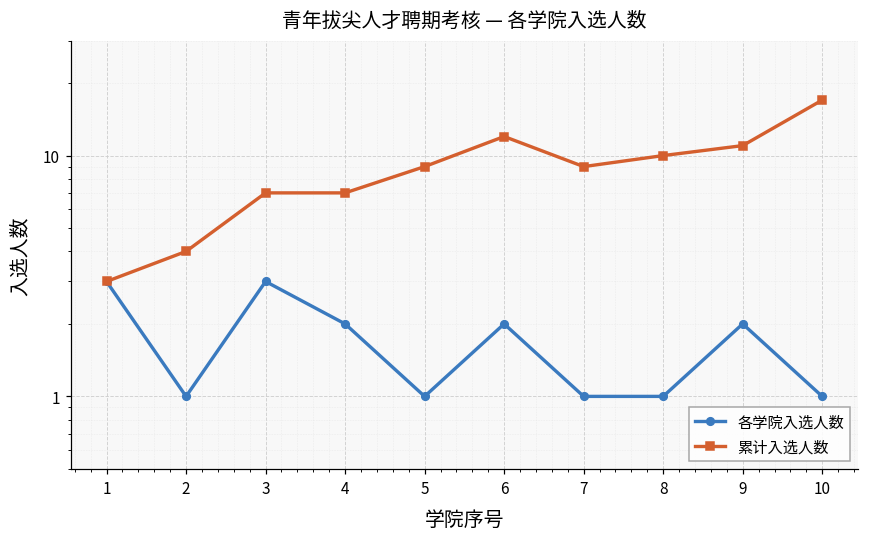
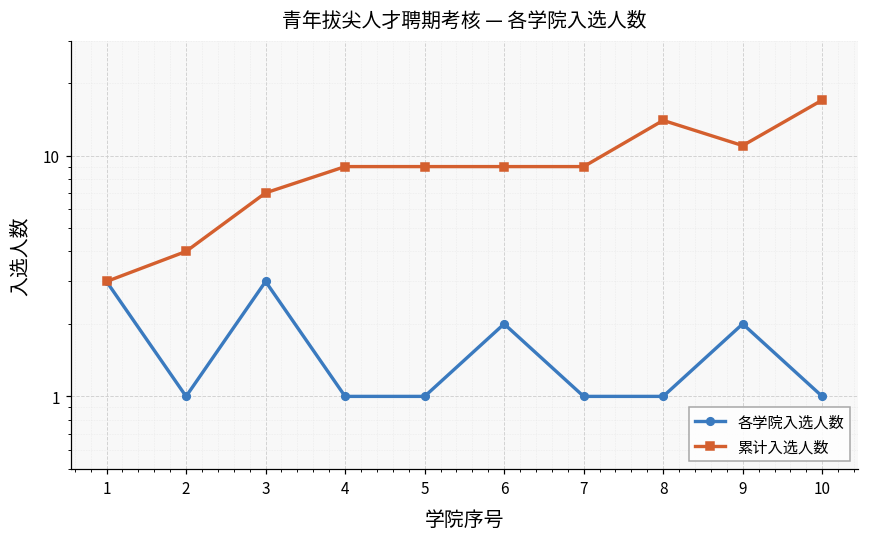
各学院入选人数, 4: 2 -> 1
累计入选人数, 4: 7 -> 9
累计入选人数, 6: 12 -> 9
累计入选人数, 8: 10 -> 14
